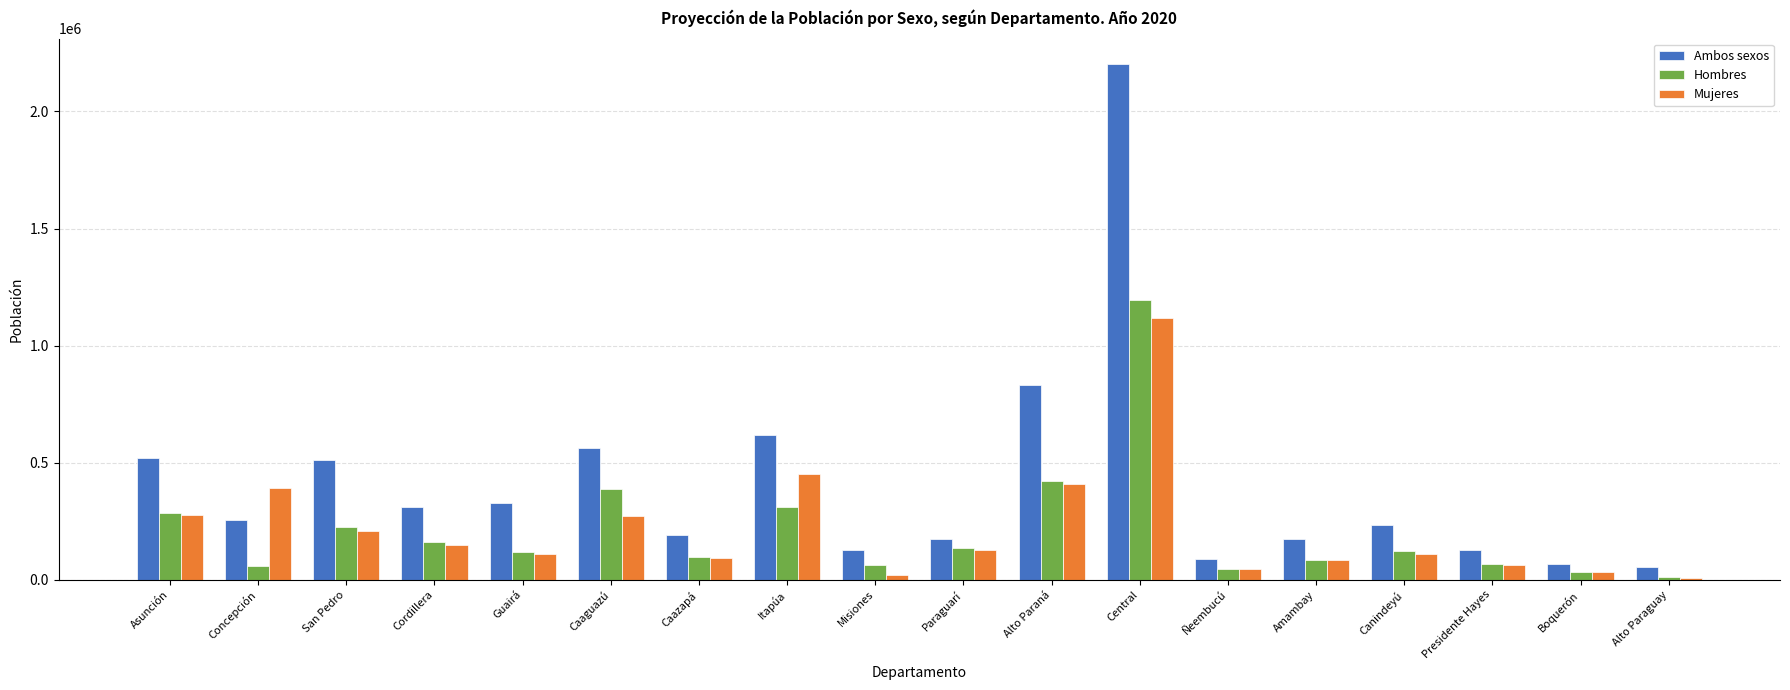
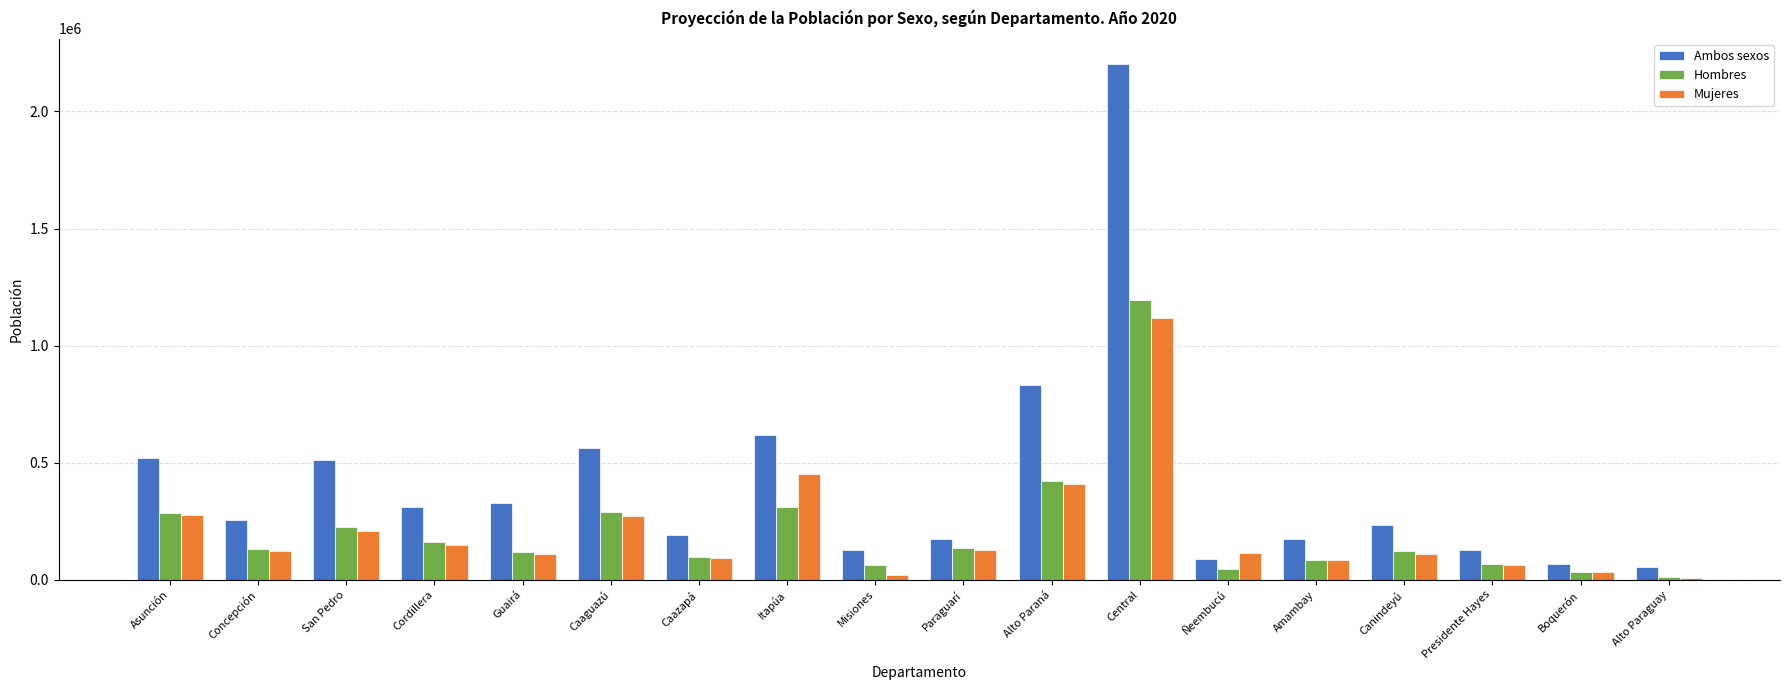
Hombres, Concepción: 60000 -> 130000
Mujeres, Concepción: 390000 -> 120000
Hombres, Caaguazú: 390000 -> 290000
Mujeres, Ñeembucú: 50000 -> 120000
